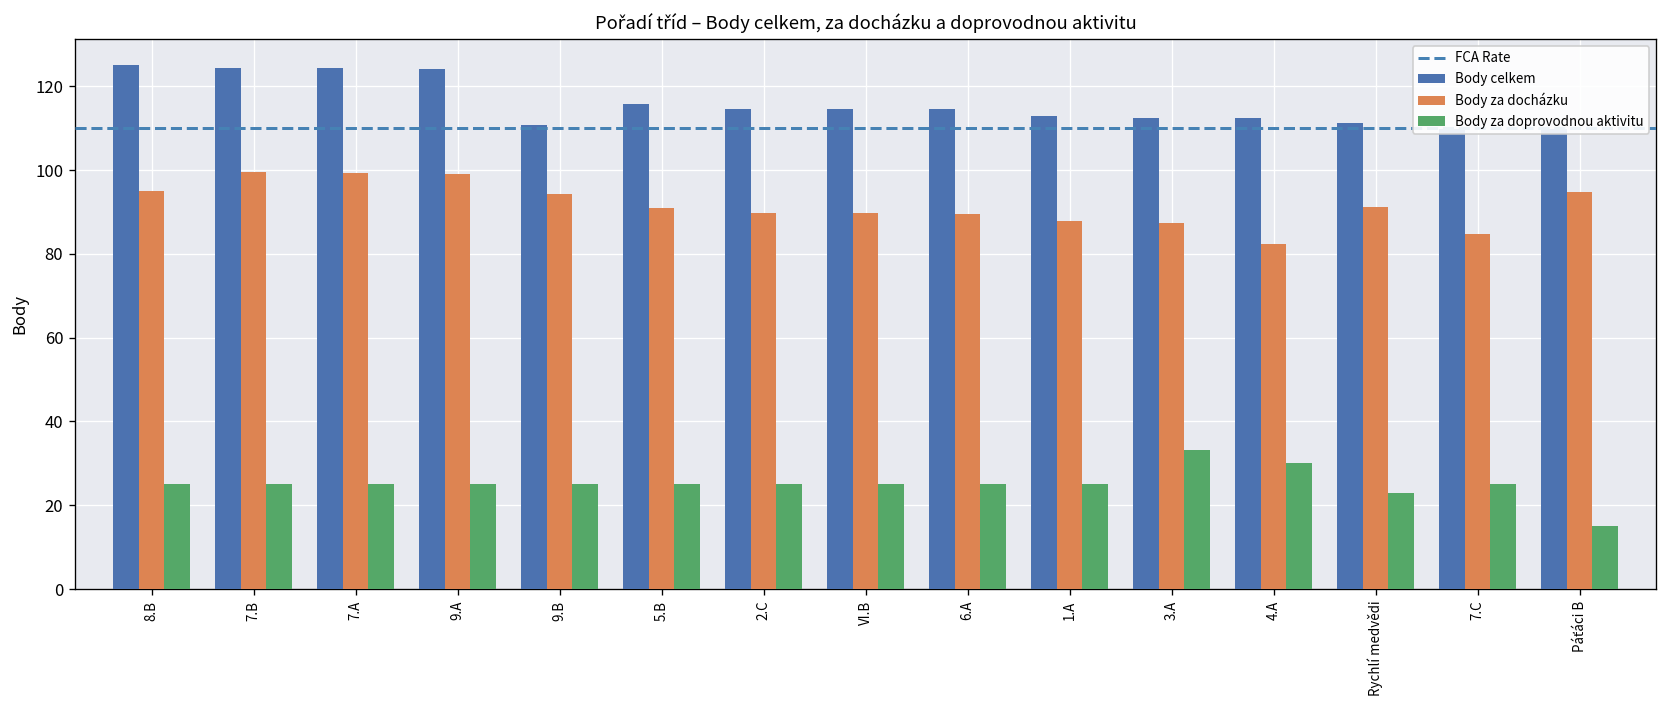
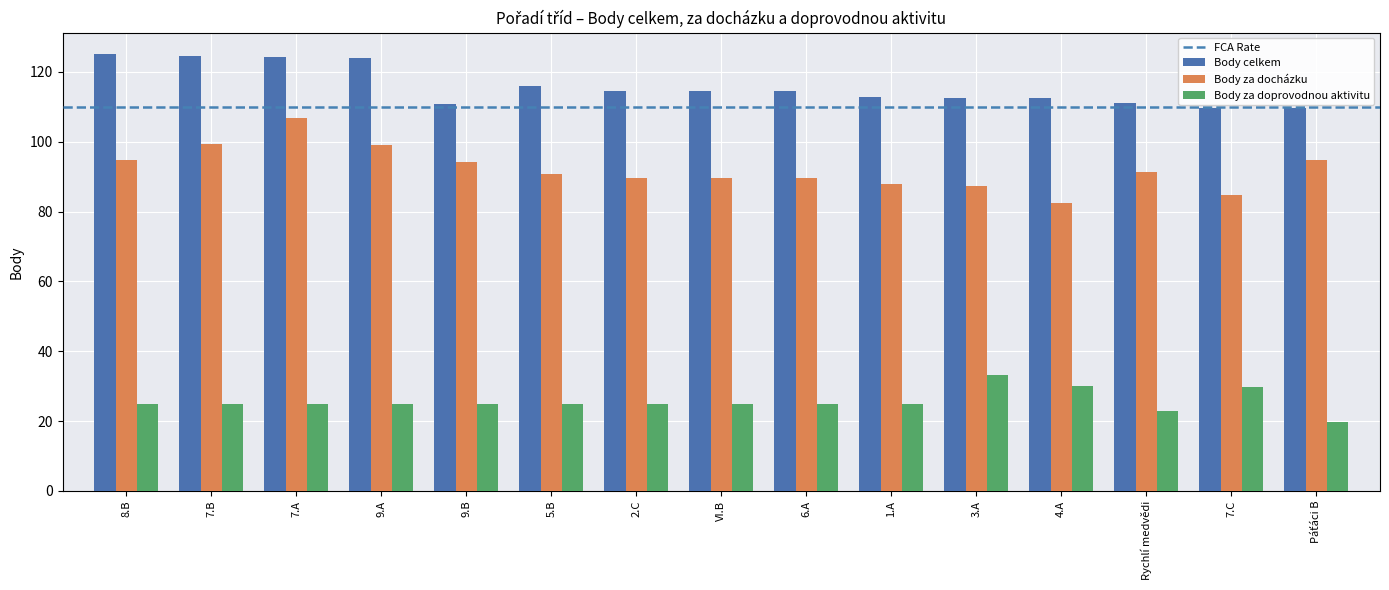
Body za docházku, 7.A: 99 -> 107
Body za doprovodnou aktivitu, 7.C: 25 -> 30
Body za doprovodnou aktivitu, Páťáci B: 15 -> 20
